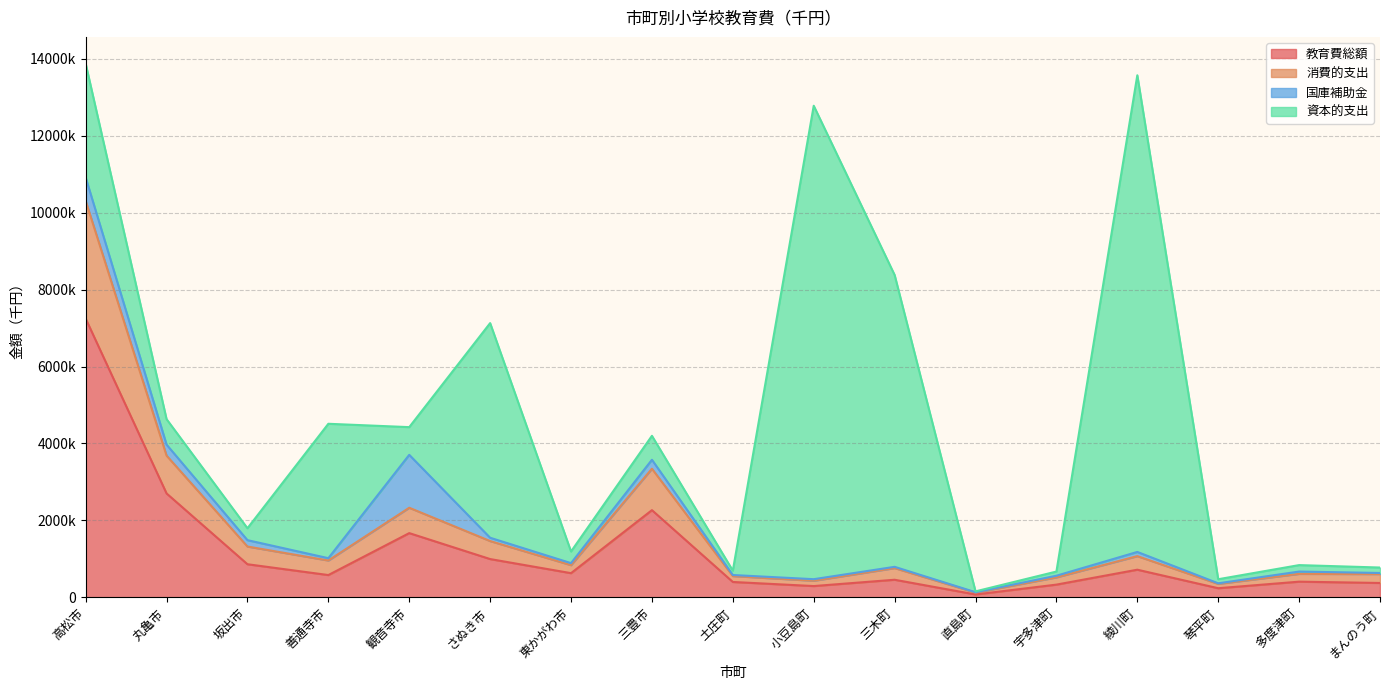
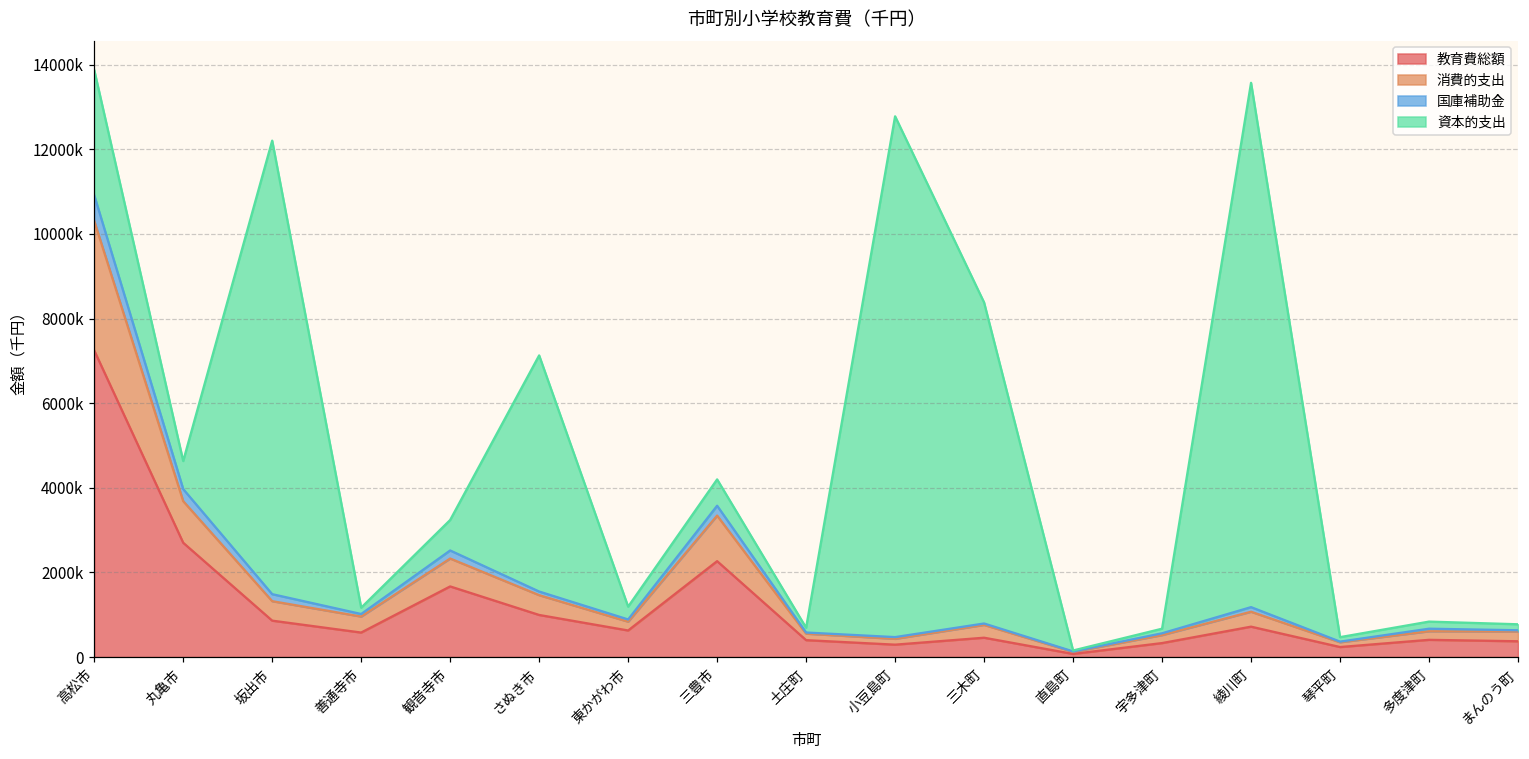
資本的支出, 坂出市: 300000 -> 10700000
資本的支出, 善通寺市: 3500000 -> 100000
国庫補助金, 観音寺市: 1400000 -> 200000
